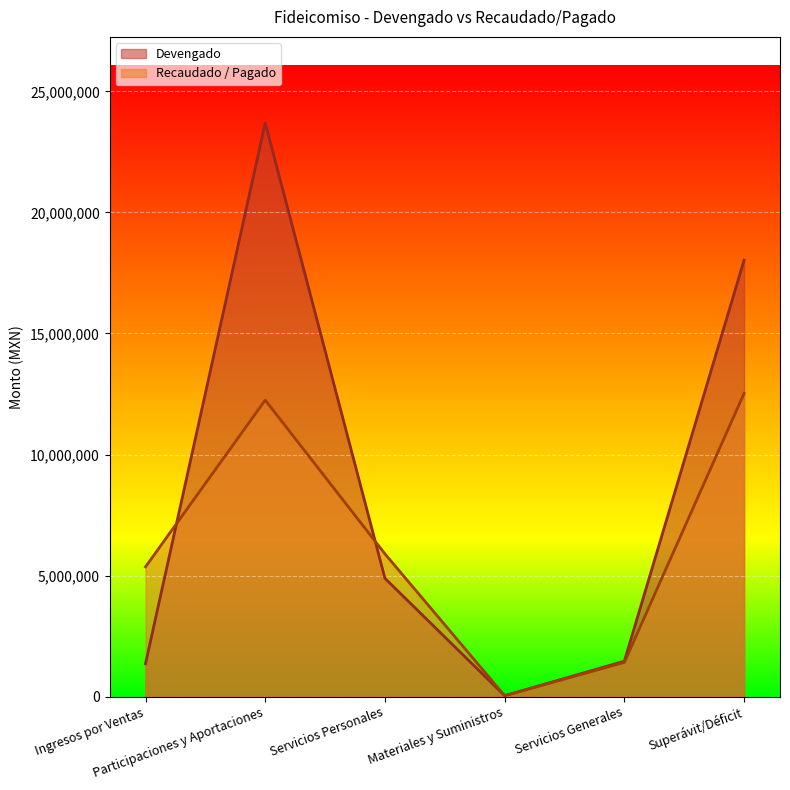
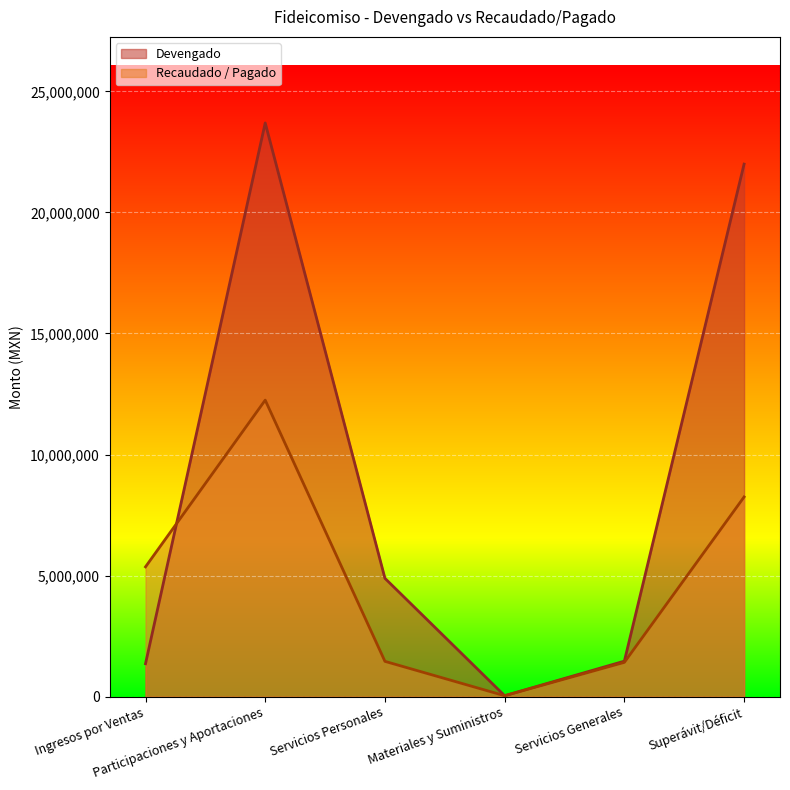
Recaudado / Pagado, Servicios Personales: 5,900,000 -> 1,500,000
Devengado, Superávit/Déficit: 18,000,000 -> 22,000,000
Recaudado / Pagado, Superávit/Déficit: 12,500,000 -> 8,200,000
